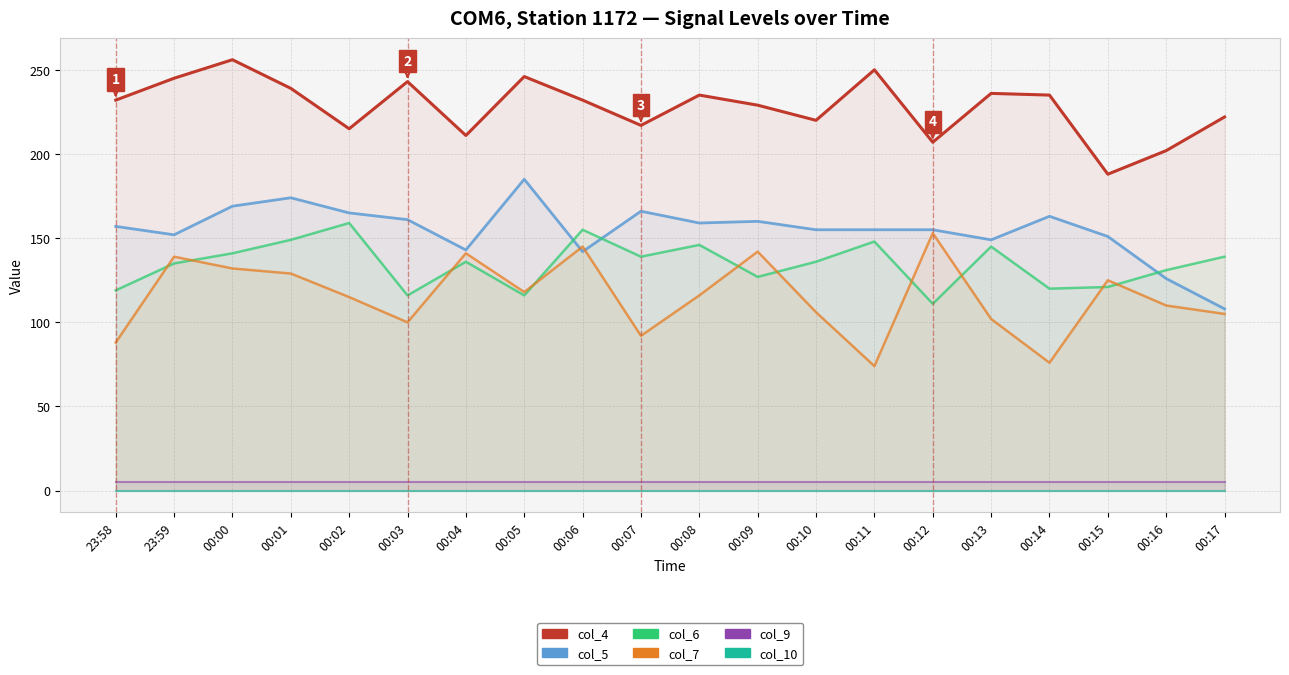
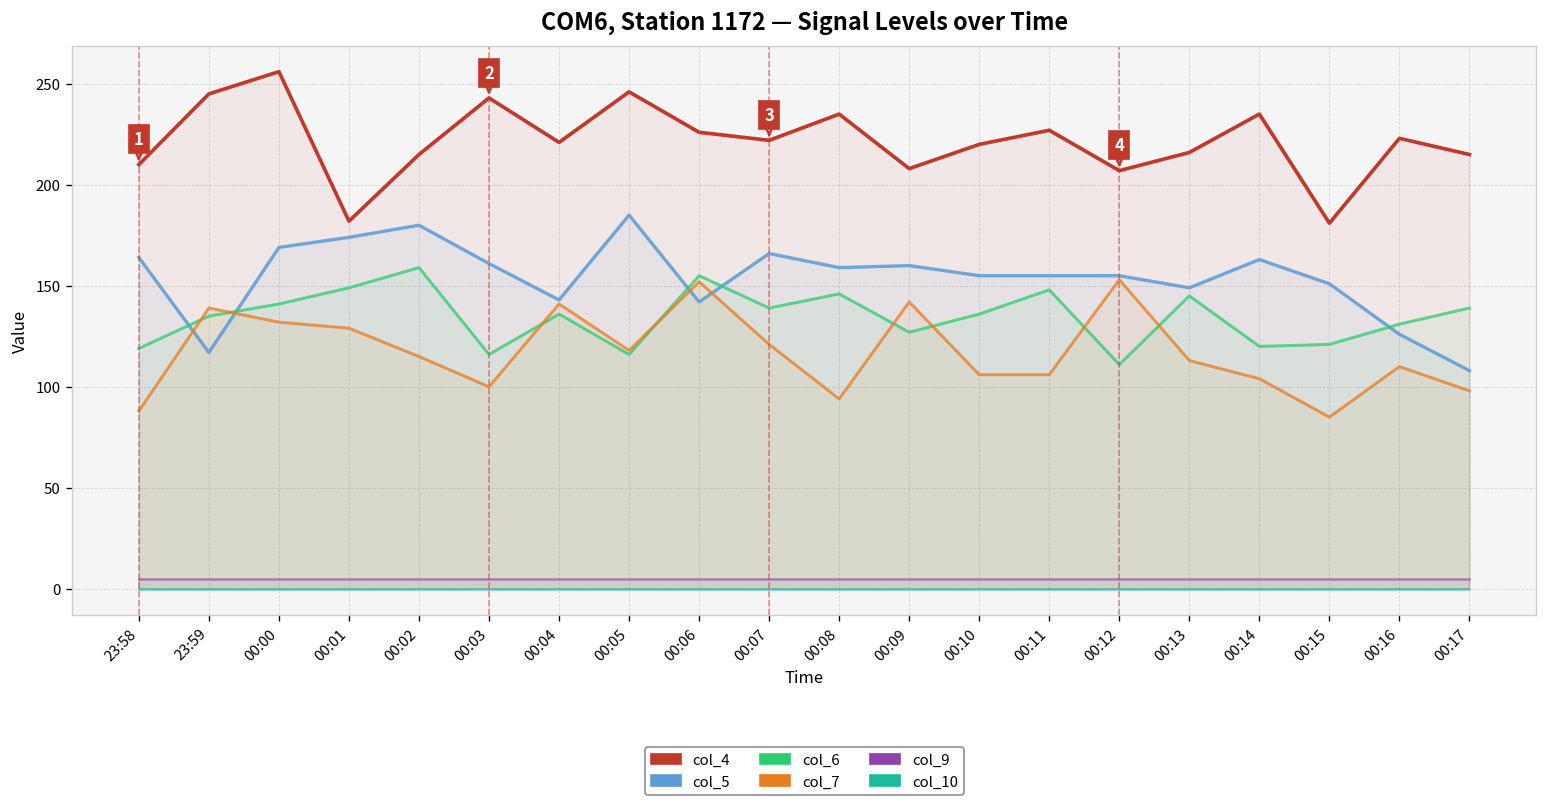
col_4, 23:58: 232 -> 210
col_5, 23:58: 157 -> 164
col_5, 23:59: 152 -> 117
col_4, 00:01: 239 -> 182
col_5, 00:02: 165 -> 180
col_4, 00:04: 211 -> 221
col_4, 00:06: 232 -> 226
col_7, 00:06: 145 -> 152
col_4, 00:07: 217 -> 222
col_7, 00:07: 92 -> 121
col_7, 00:08: 116 -> 94
col_4, 00:09: 229 -> 208
col_4, 00:11: 250 -> 227
col_7, 00:11: 74 -> 106
col_4, 00:13: 236 -> 216
col_7, 00:13: 102 -> 113
col_7, 00:14: 76 -> 104
col_4, 00:15: 188 -> 181
col_7, 00:15: 125 -> 85
col_4, 00:16: 202 -> 223
col_4, 00:17: 222 -> 215
col_7, 00:17: 105 -> 98
